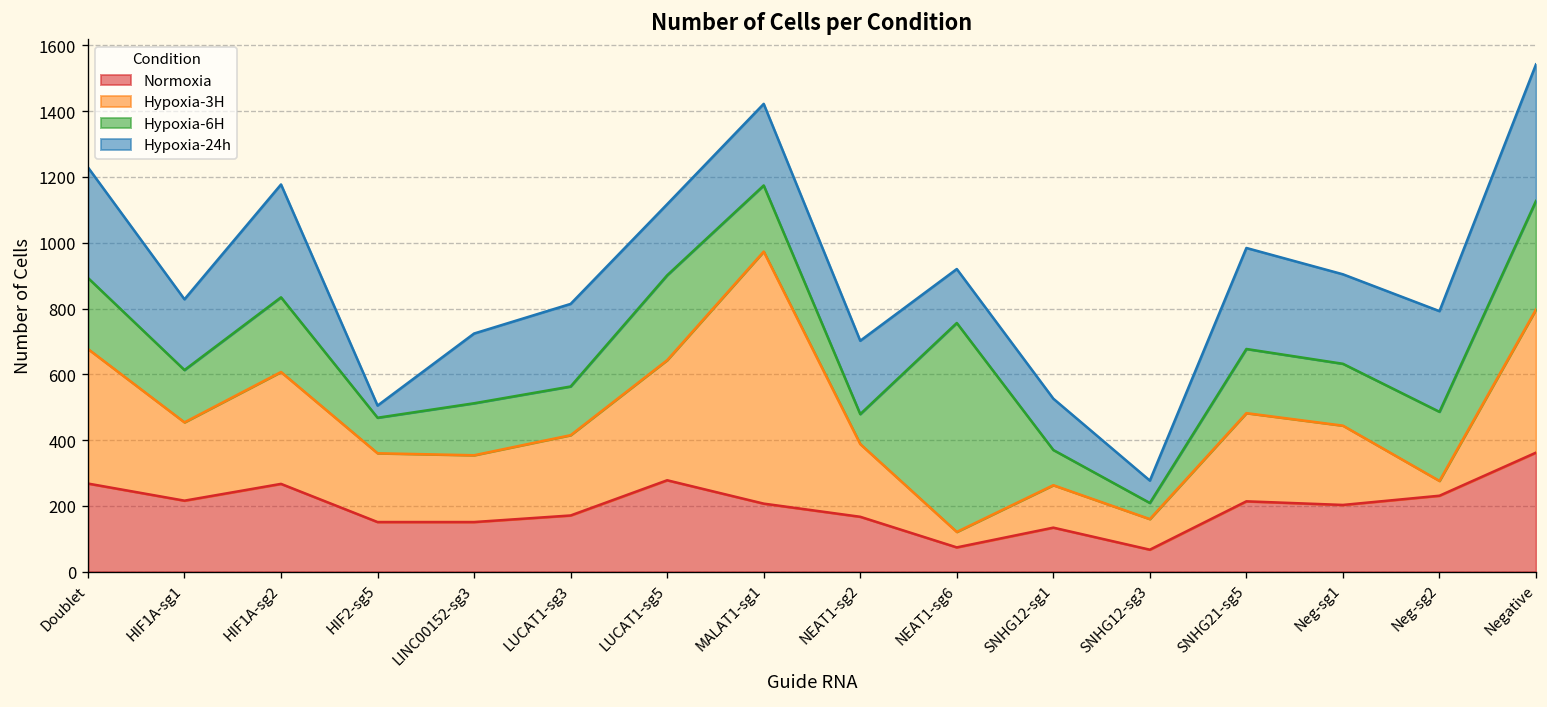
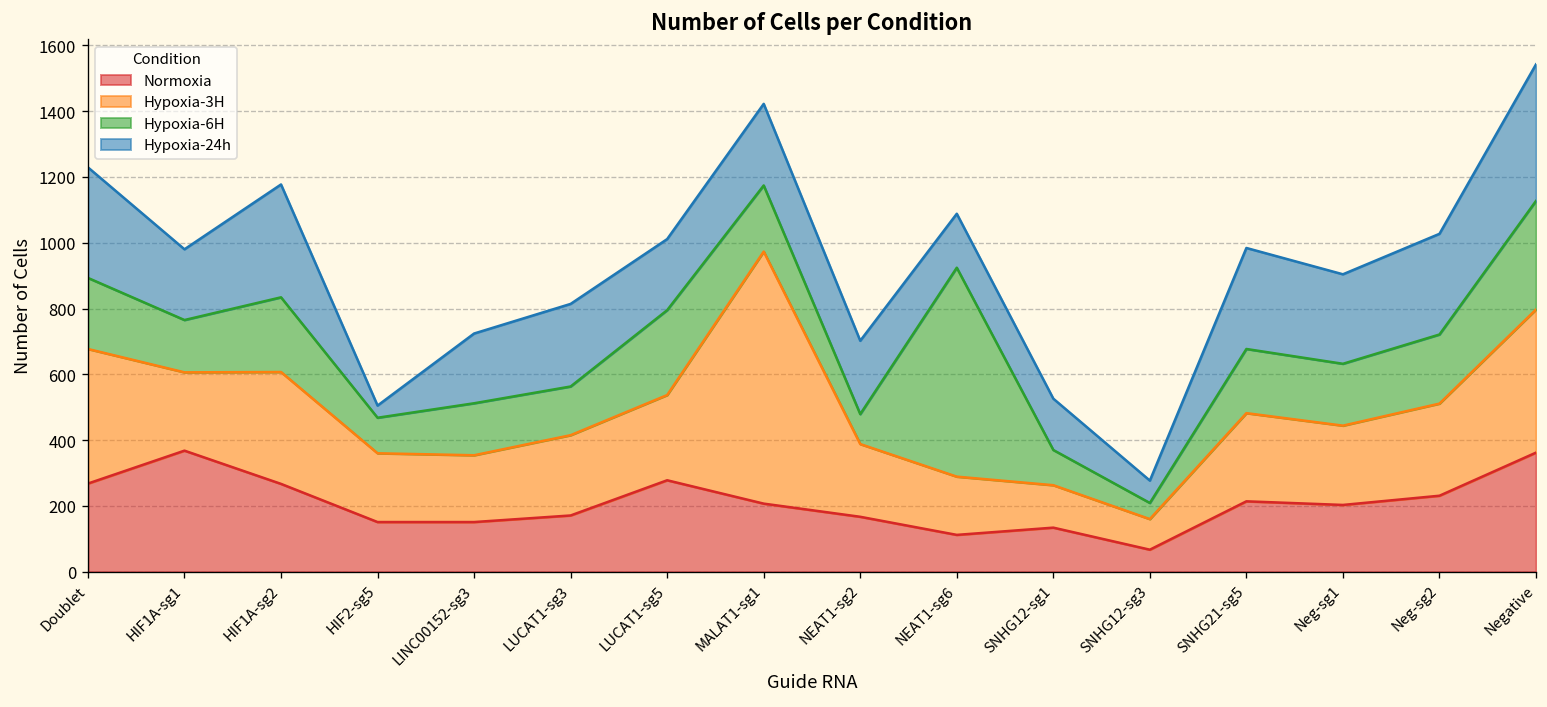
Normoxia, HIF1A-sg1: 220 -> 370
Hypoxia-3H, LUCAT1-sg5: 370 -> 260
Normoxia, NEAT1-sg6: 70 -> 110
Hypoxia-3H, NEAT1-sg6: 50 -> 180
Hypoxia-3H, Neg-sg2: 50 -> 280
